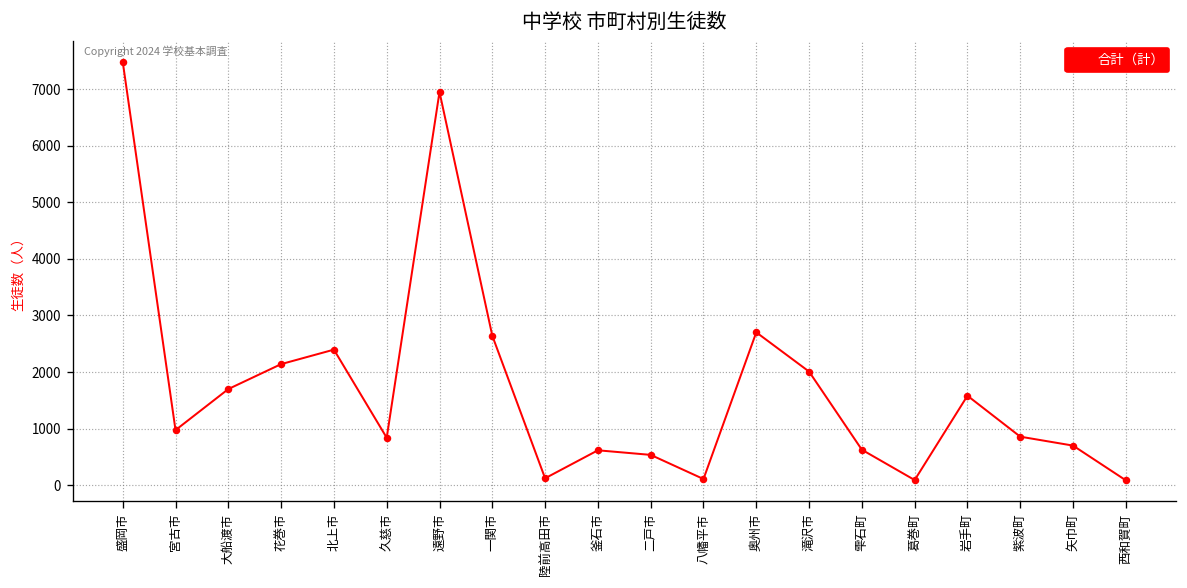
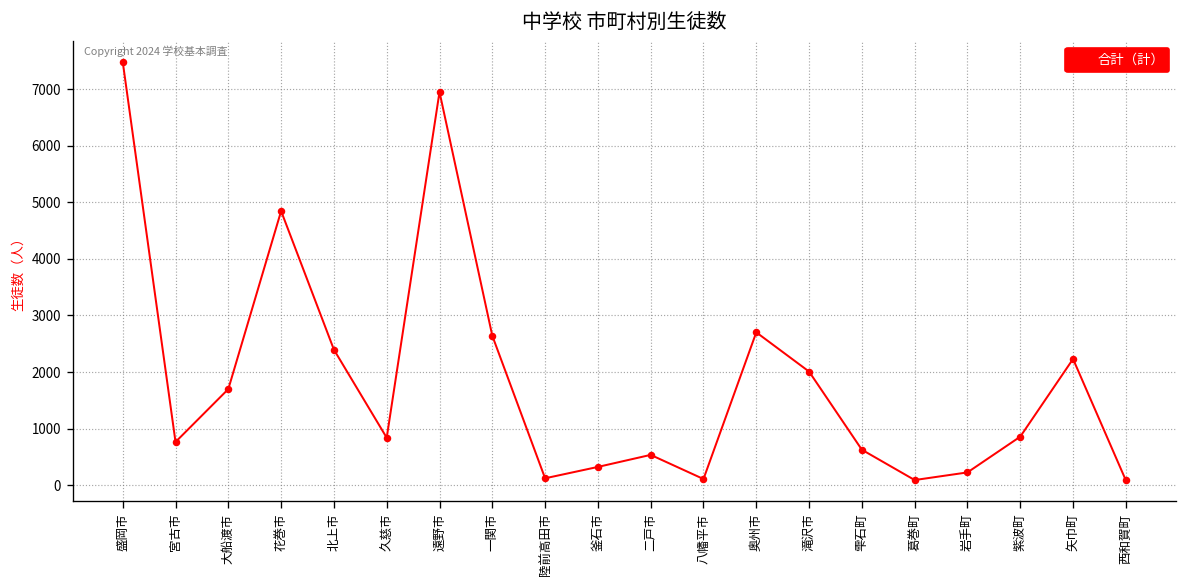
宮古市: 1000 -> 800
花巻市: 2100 -> 4800
釜石市: 600 -> 300
岩手町: 1600 -> 200
矢巾町: 700 -> 2200
